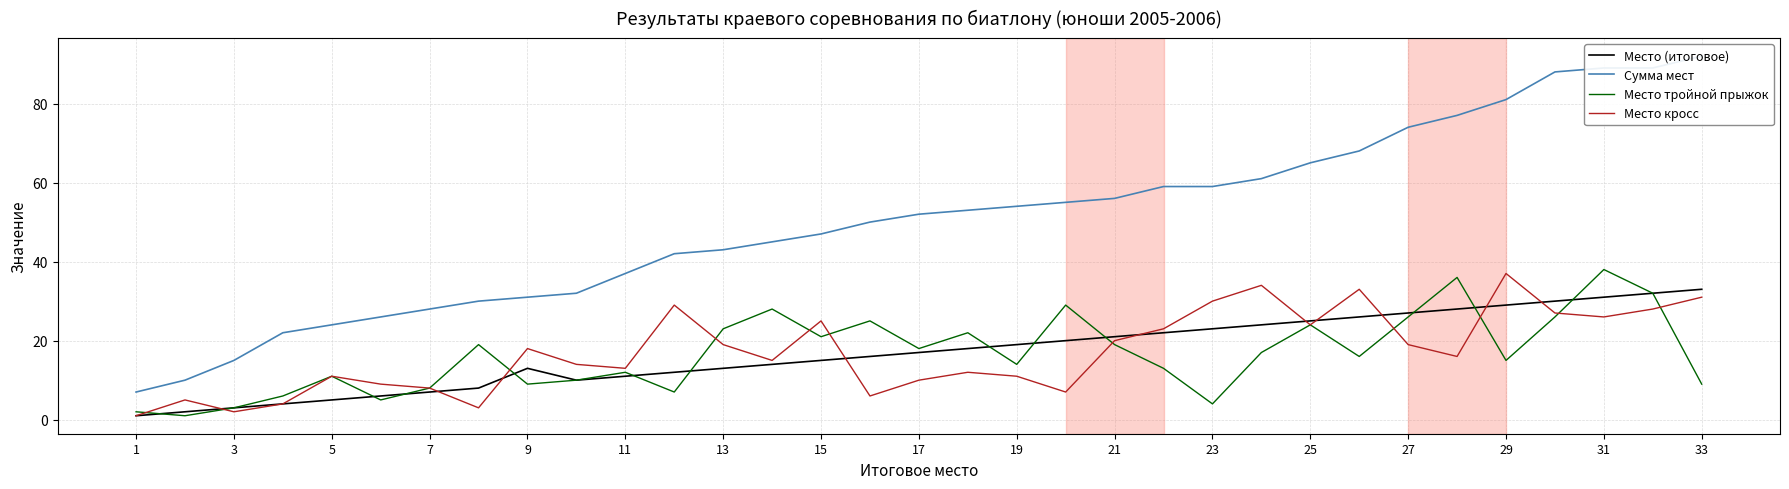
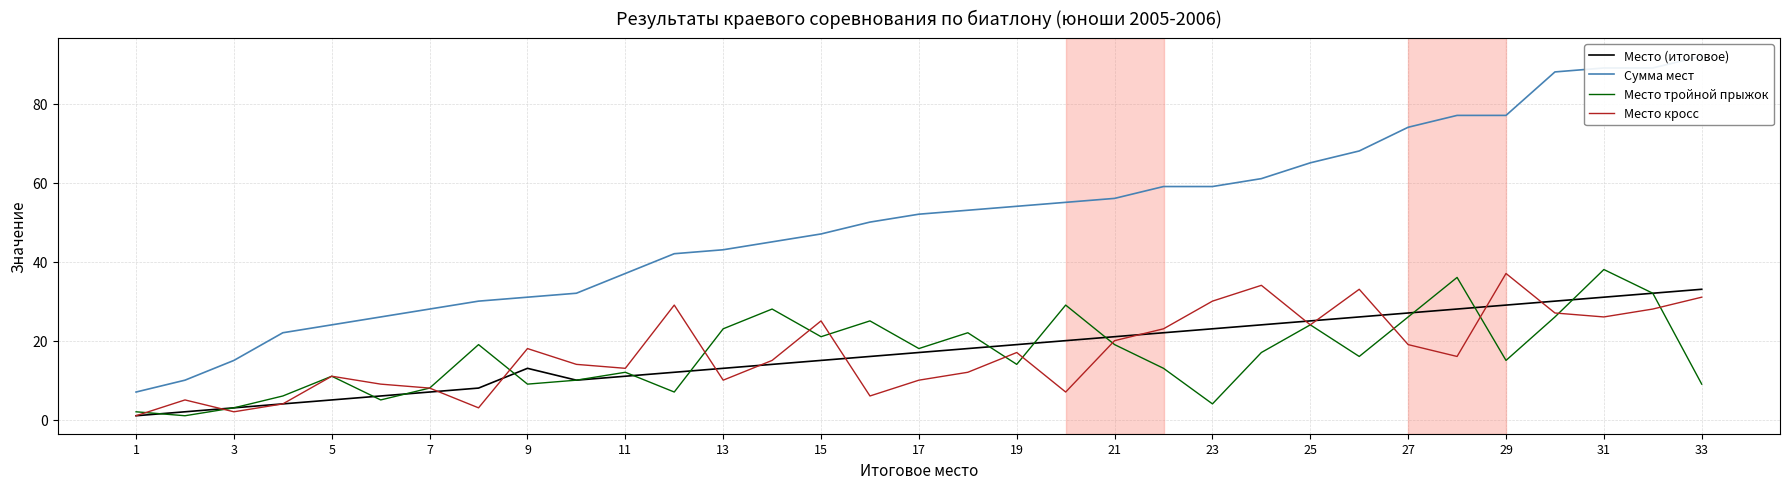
Место кросс, 13: 19 -> 10
Место кросс, 19: 11 -> 17
Сумма мест, 29: 81 -> 77
